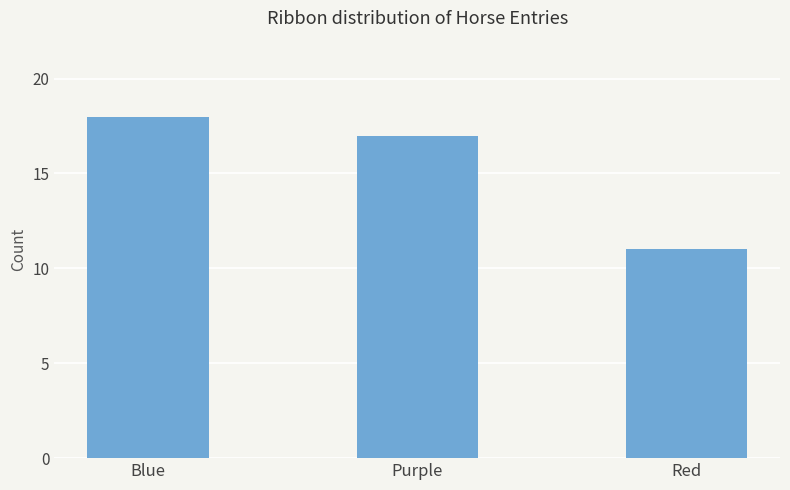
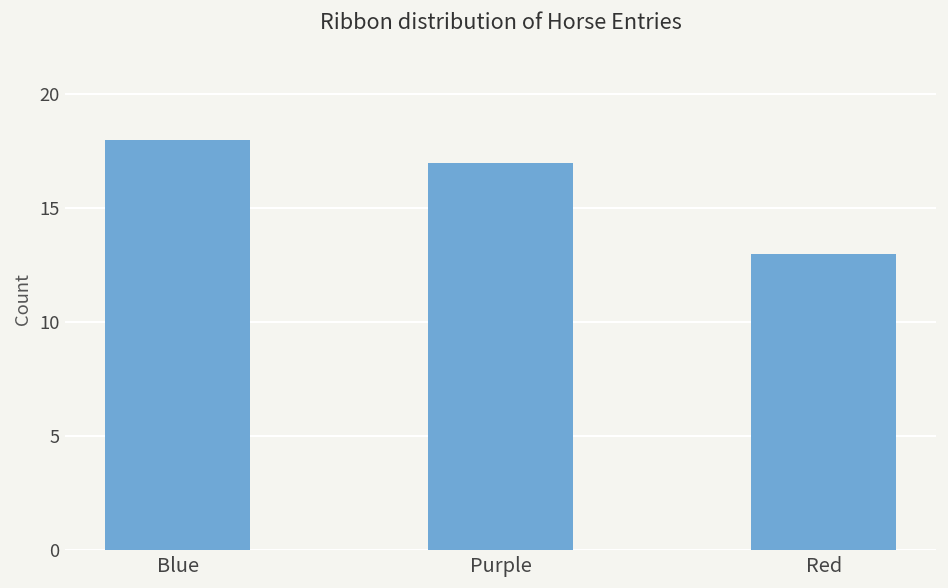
Red: 11 -> 13
